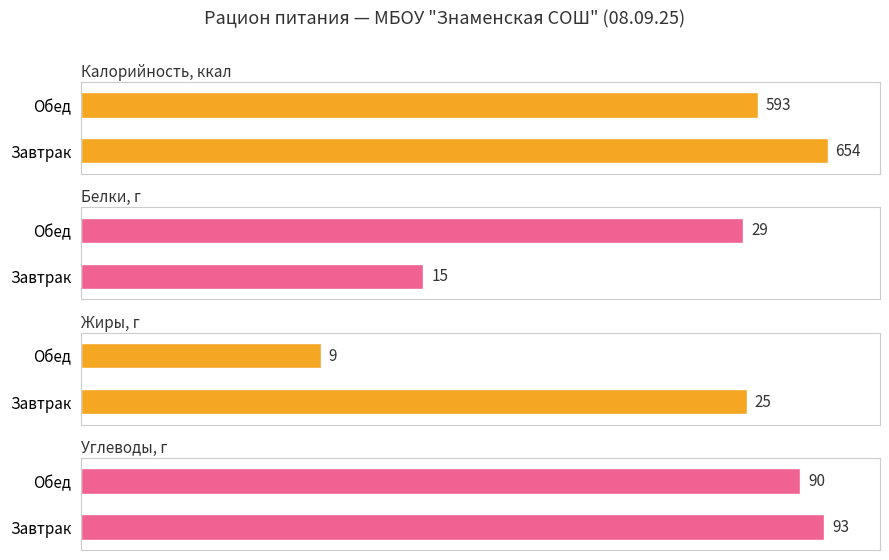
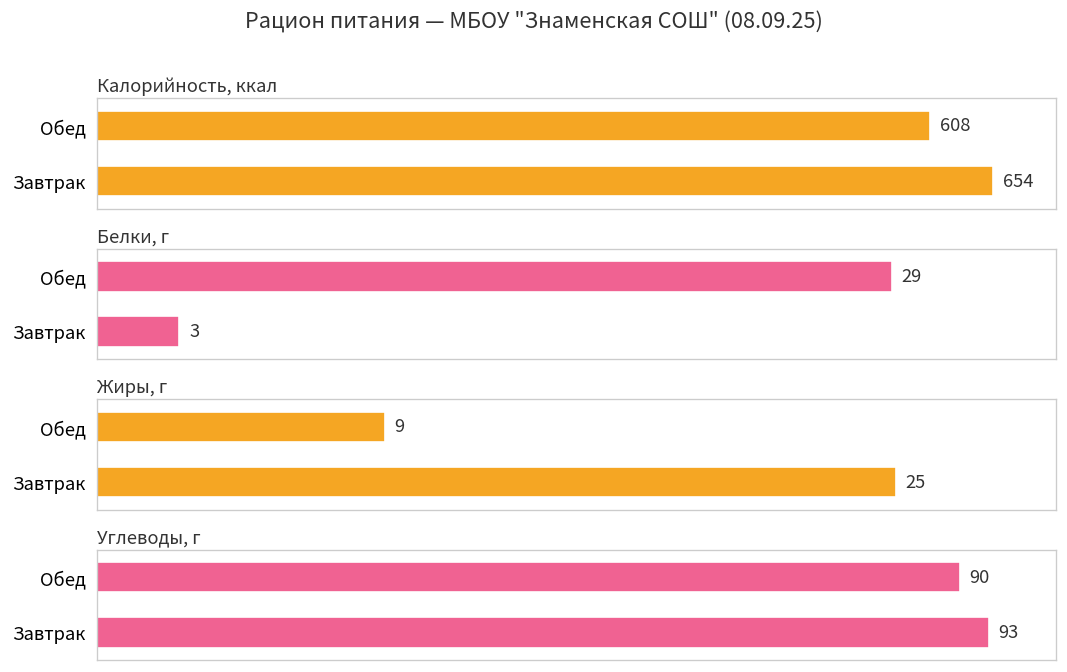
Калорийность, ккал, Обед: 593 -> 608
Белки, г, Завтрак: 15 -> 3
